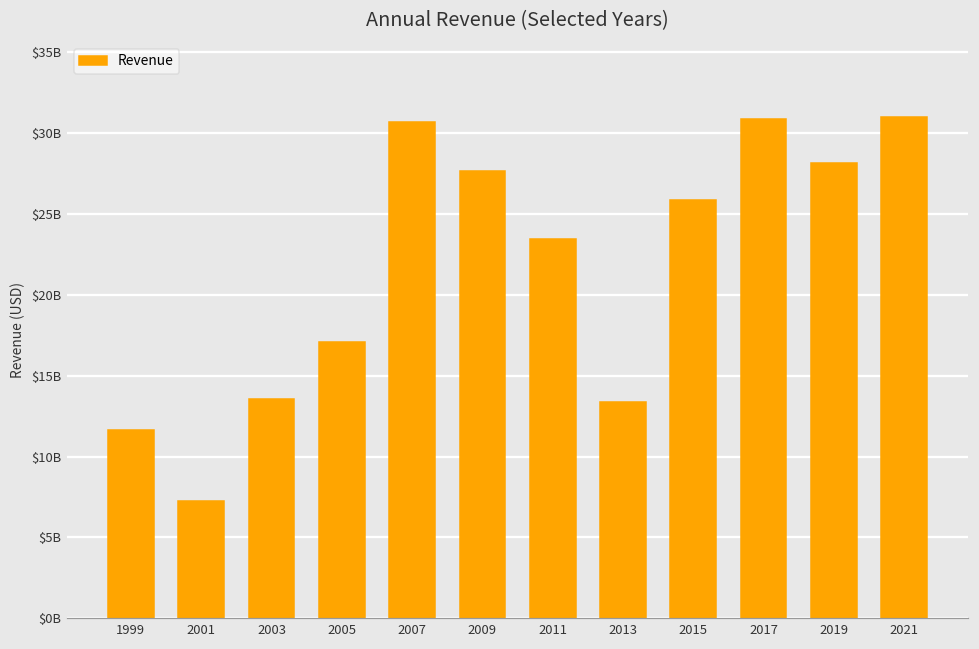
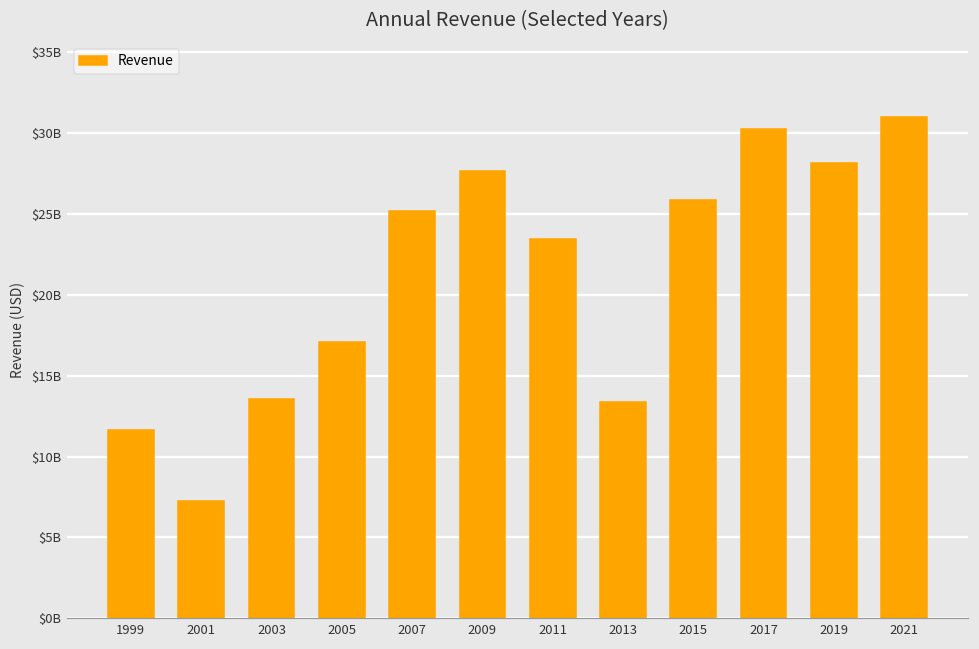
2007: $30700000000 -> $25200000000
2017: $30900000000 -> $30300000000
